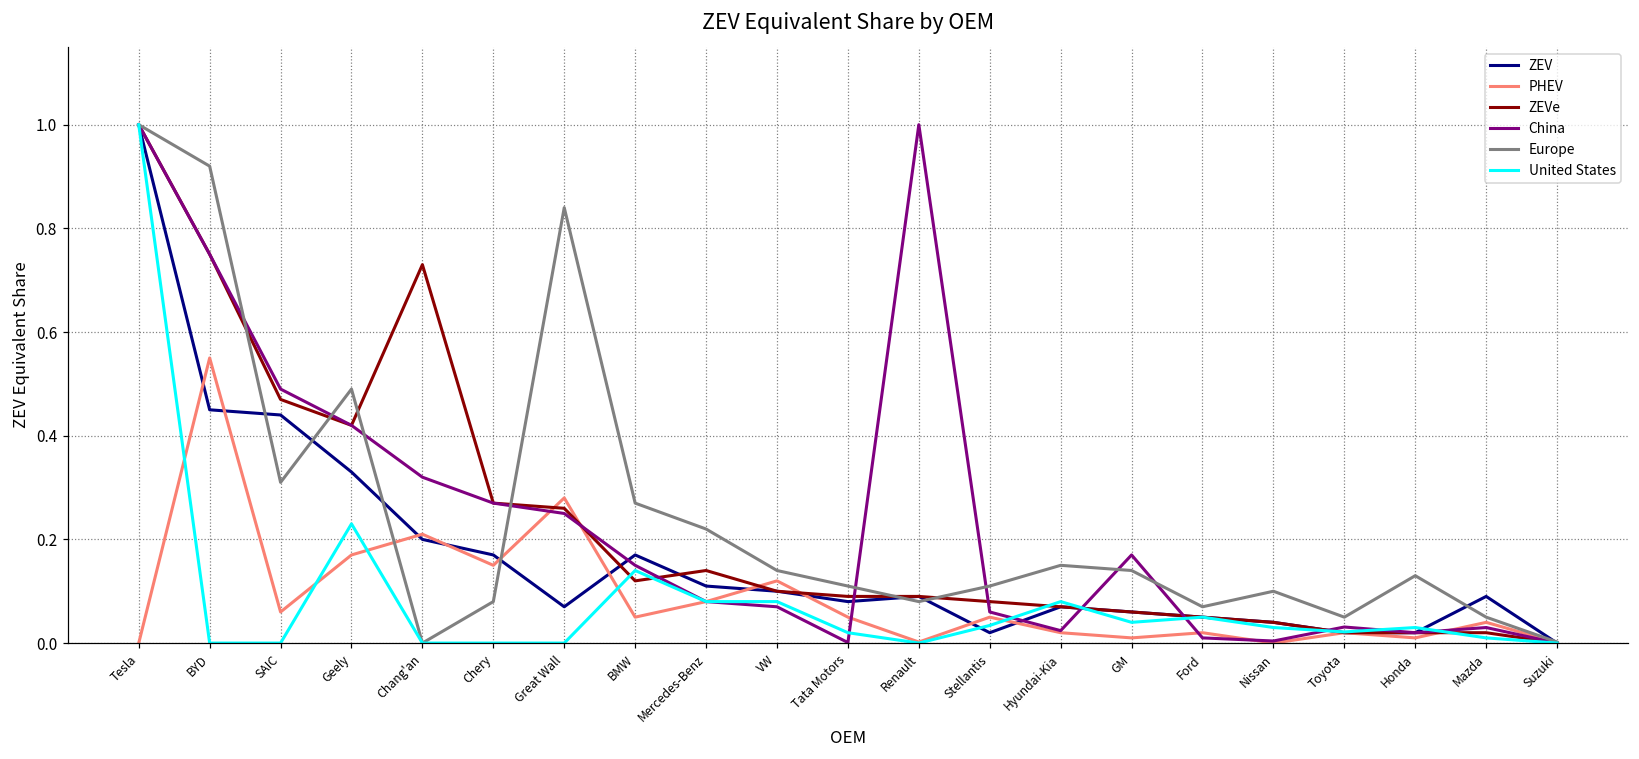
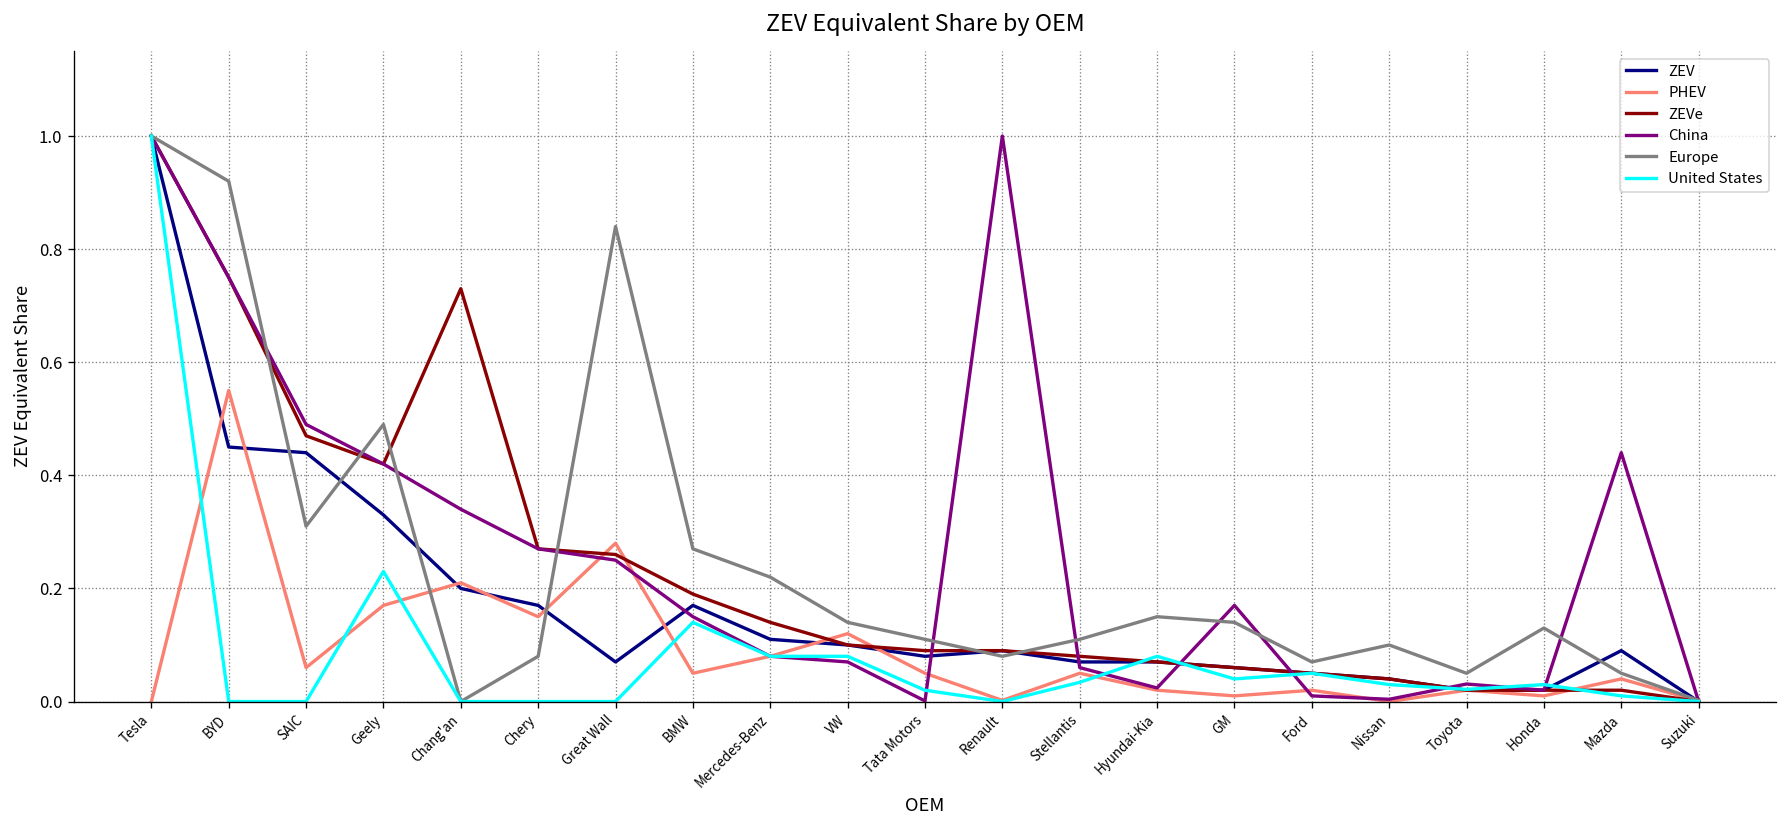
China, Chang'an: 0.32 -> 0.34
ZEVe, BMW: 0.12 -> 0.19
ZEV, Stellantis: 0.02 -> 0.07
China, Mazda: 0.03 -> 0.44
